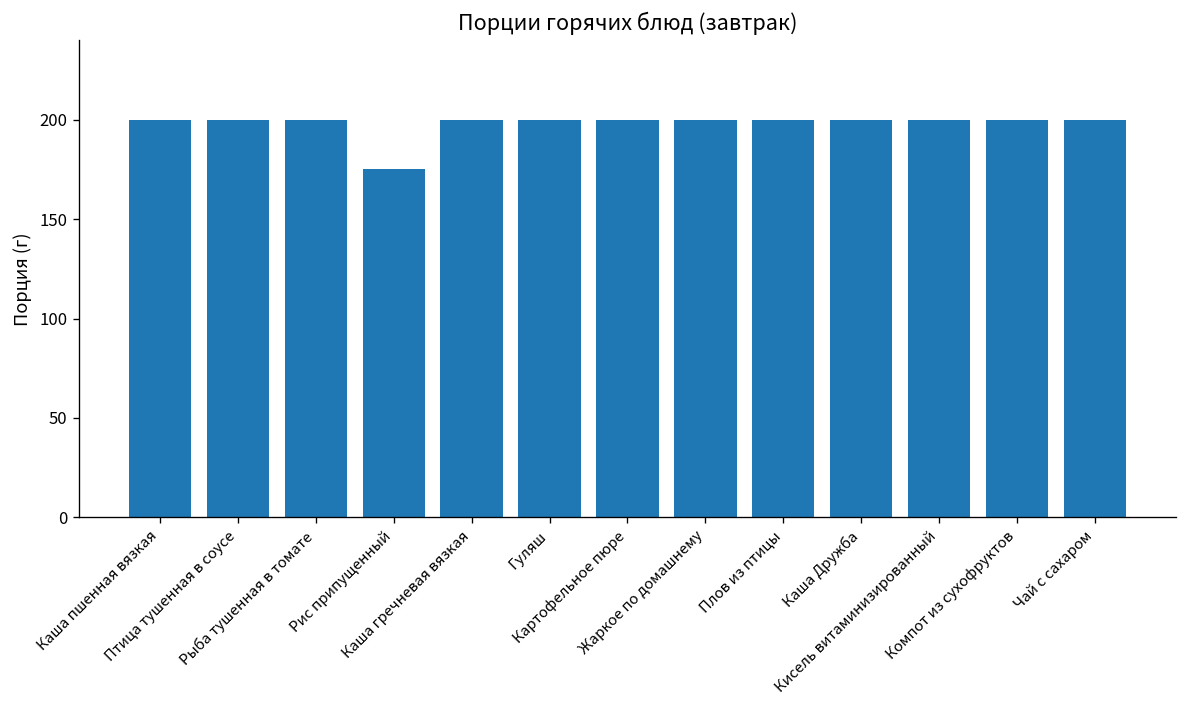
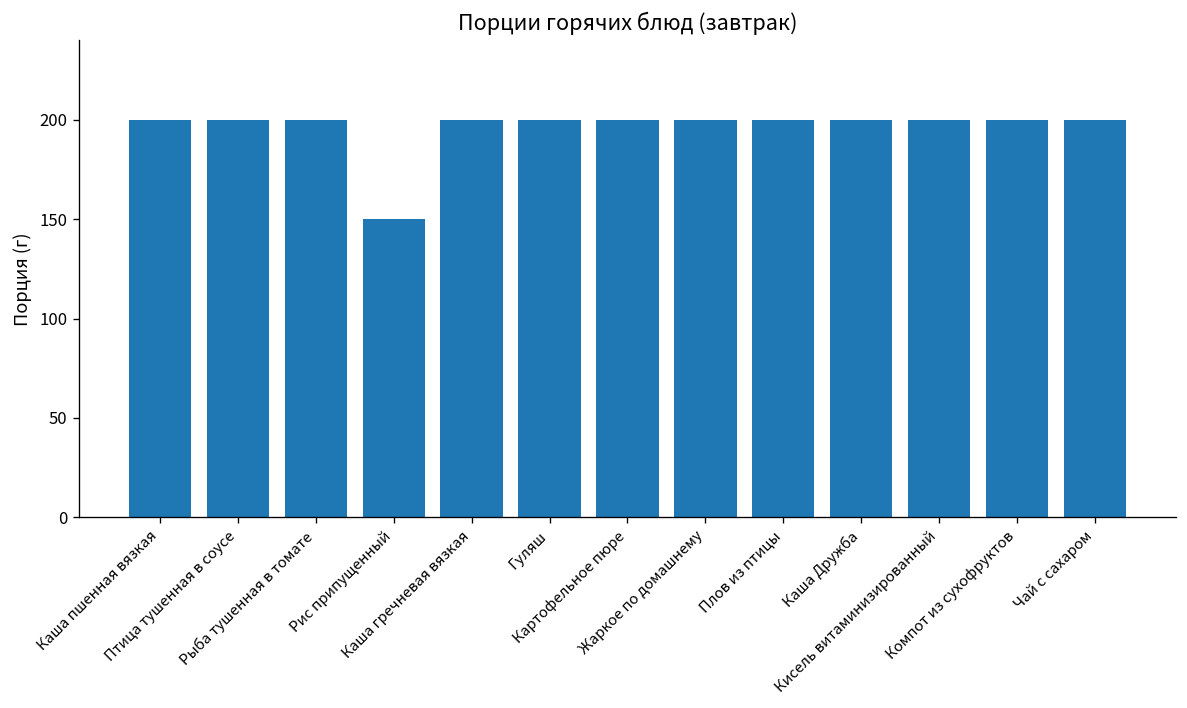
Рис припущенный: 175 -> 150
